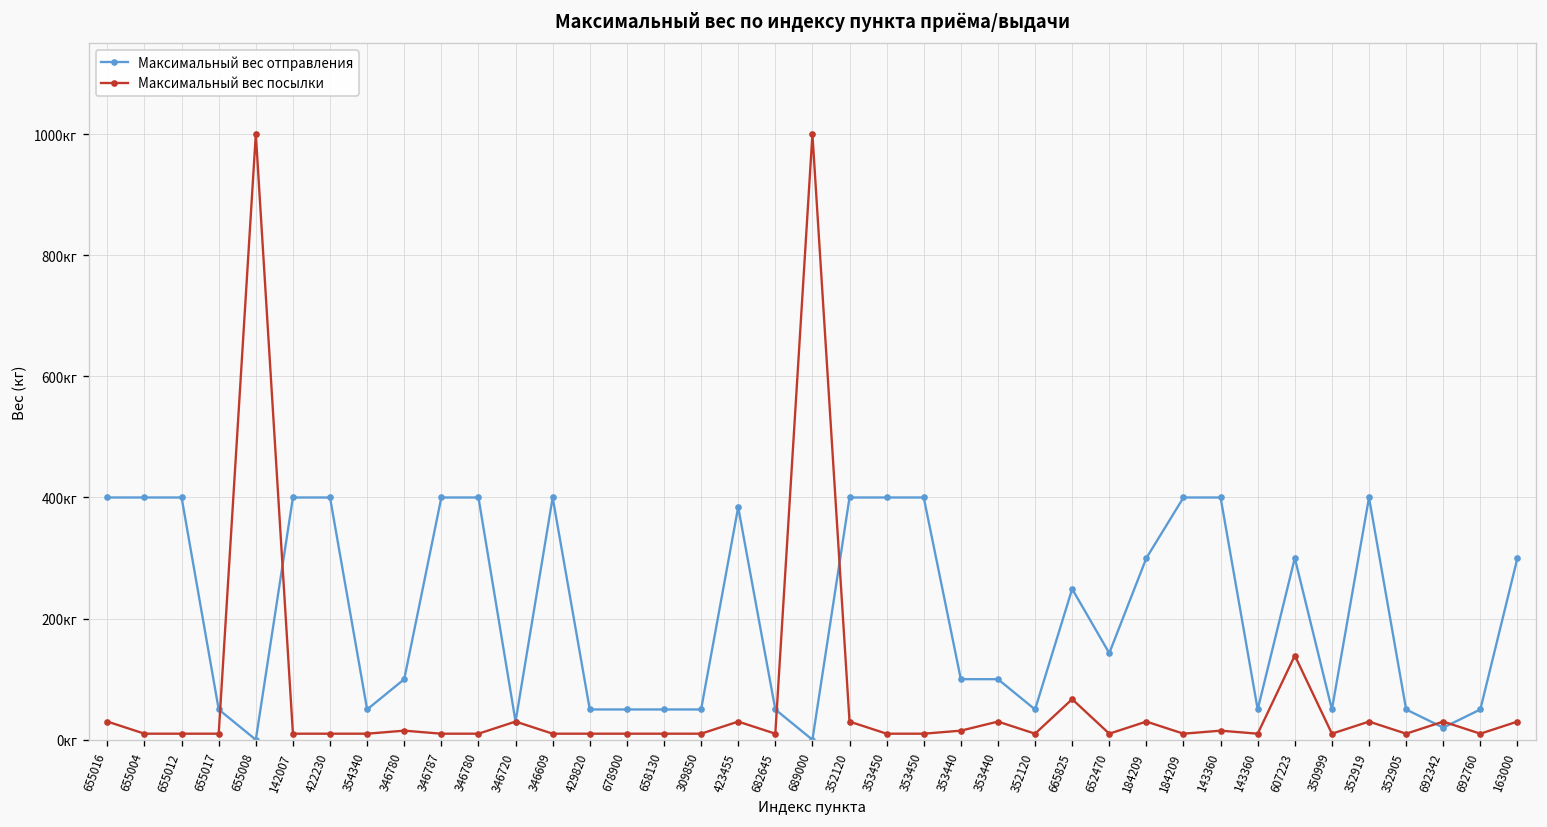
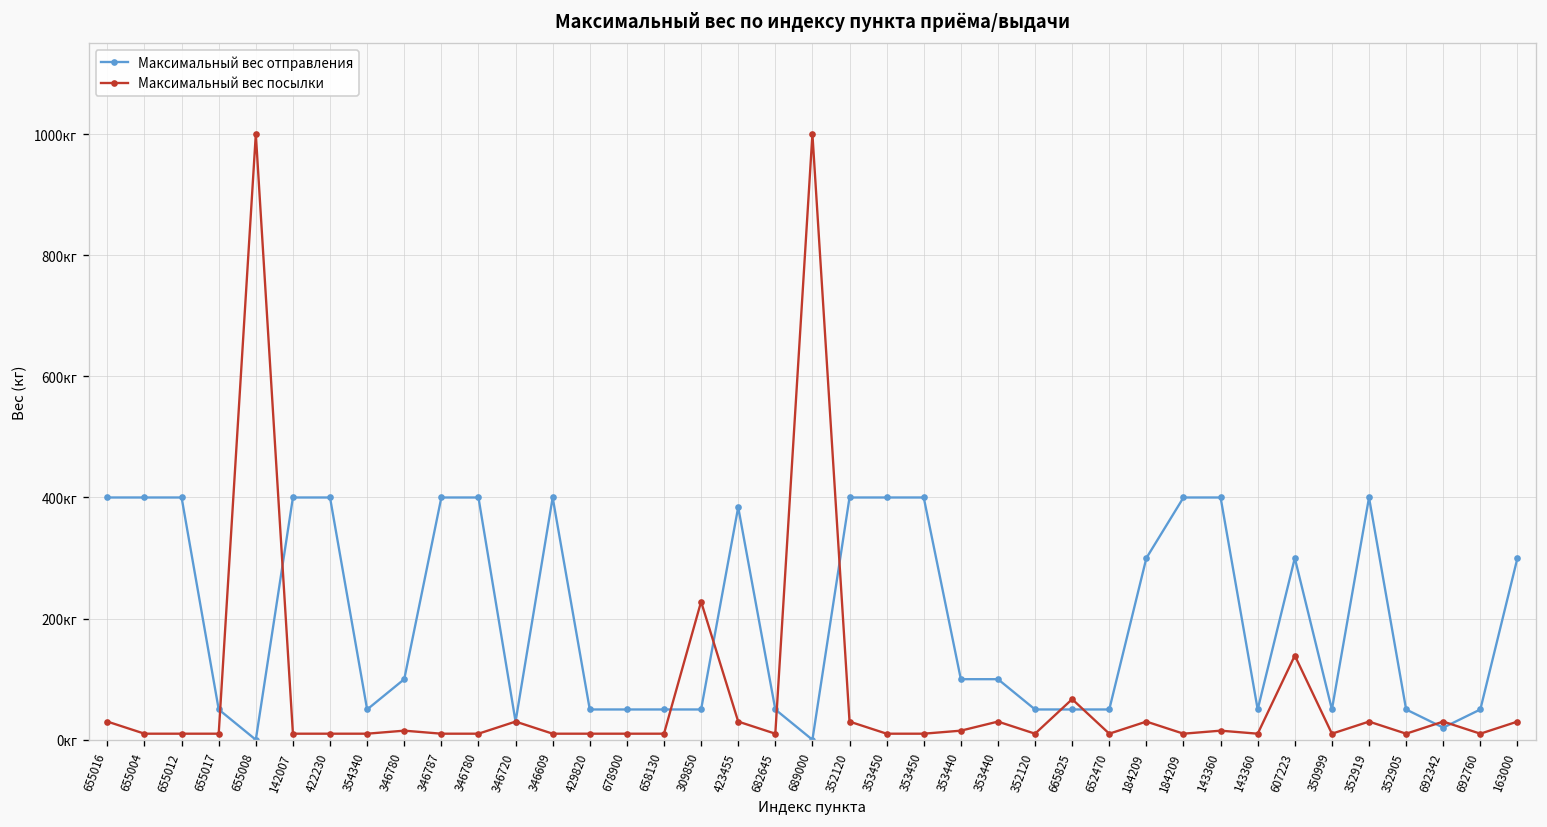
Максимальный вес посылки, 309850: 10кг -> 230кг
Максимальный вес отправления, 665825: 250кг -> 50кг
Максимальный вес отправления, 652470: 140кг -> 50кг
